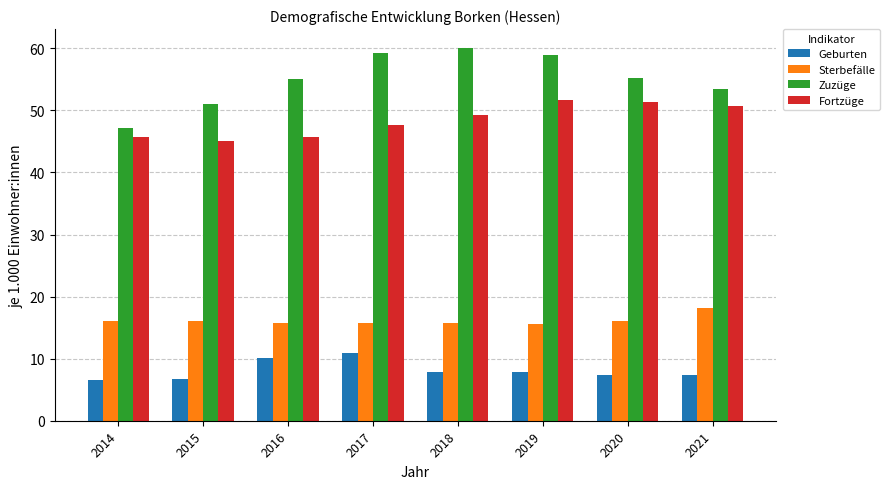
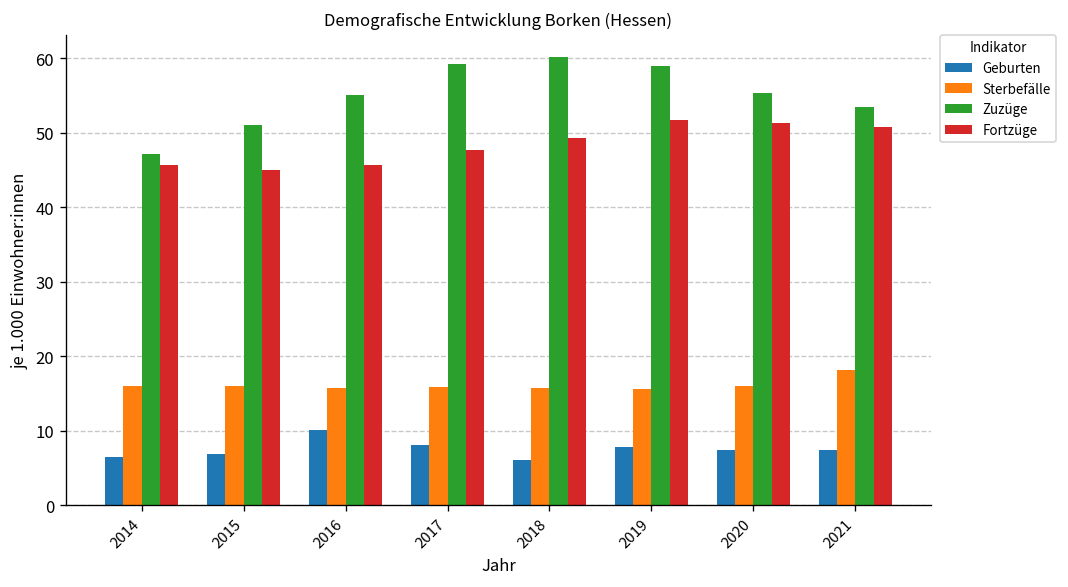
Geburten, 2017: 11 -> 8
Geburten, 2018: 8 -> 6
